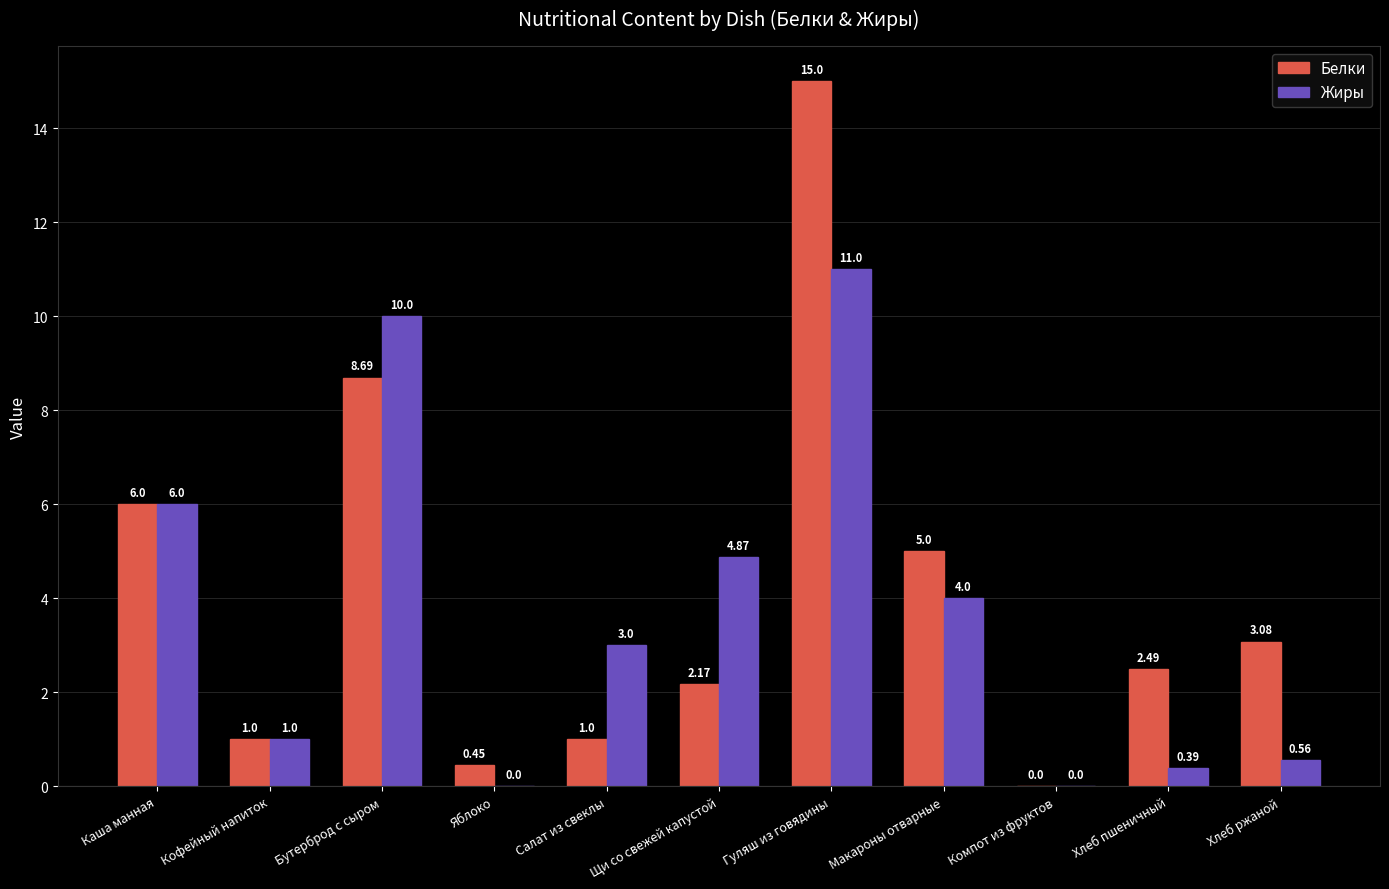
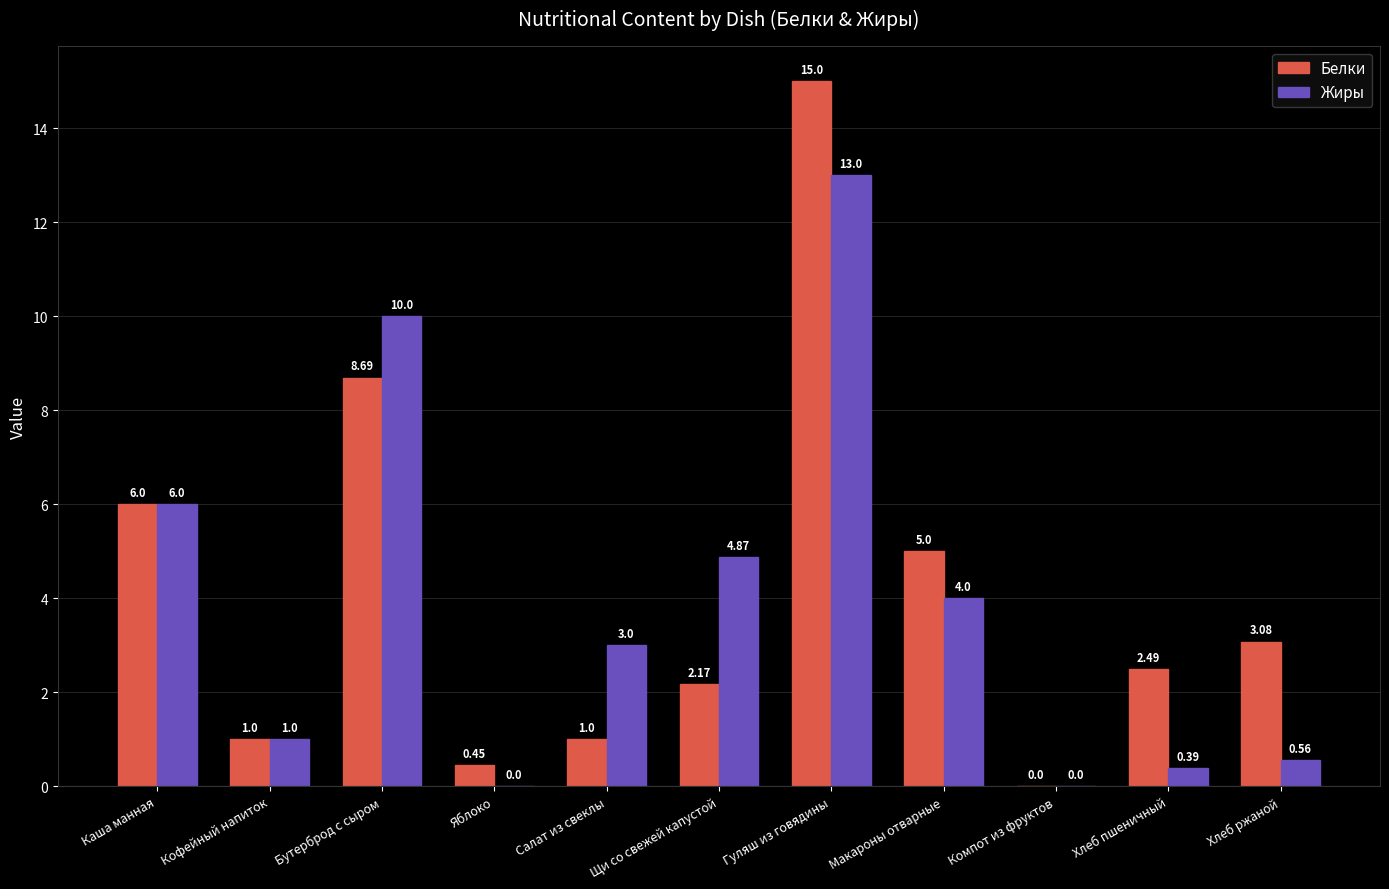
Жиры, Гуляш из говядины: 11.0 -> 13.0
